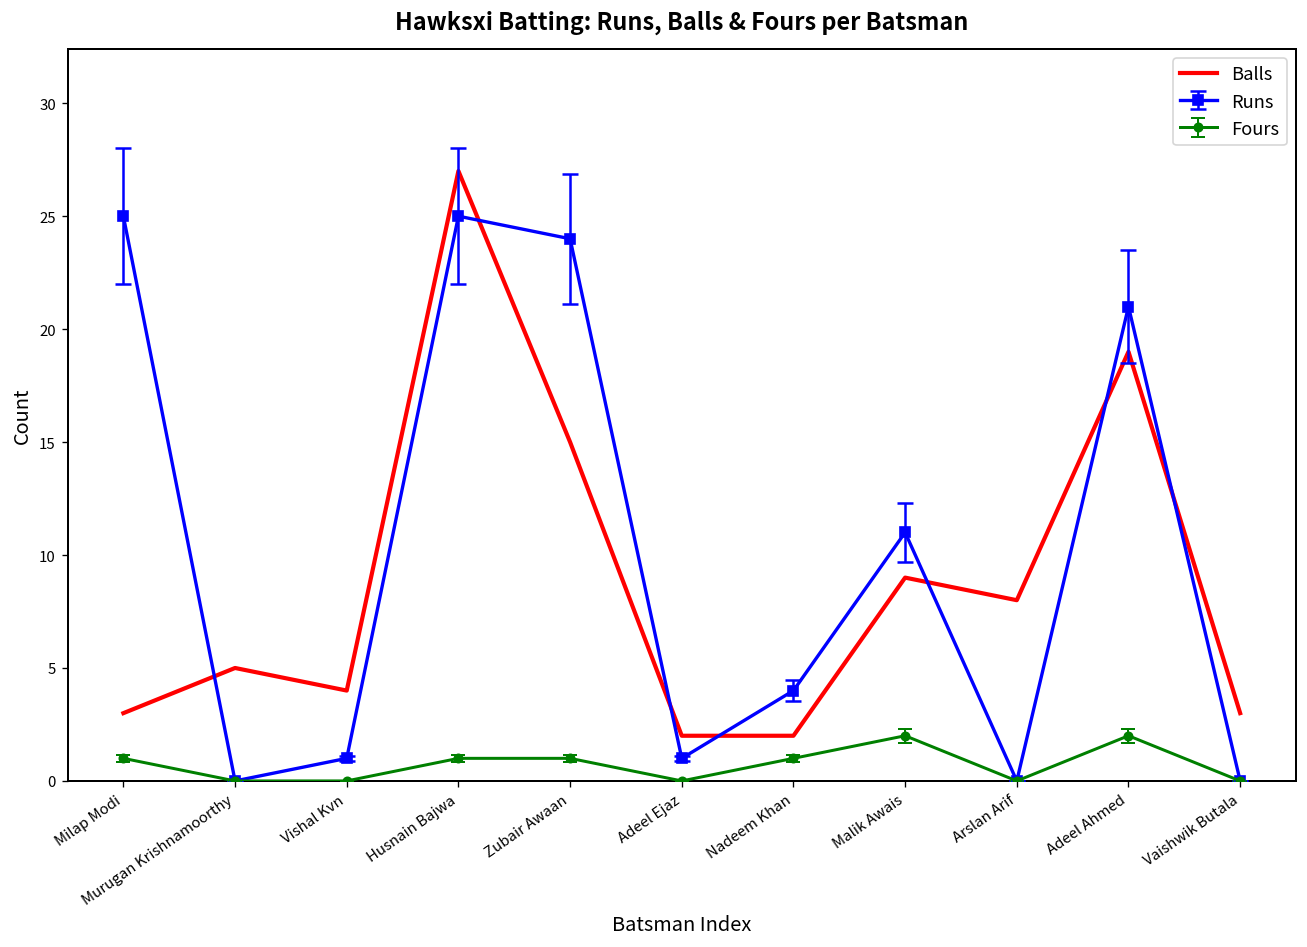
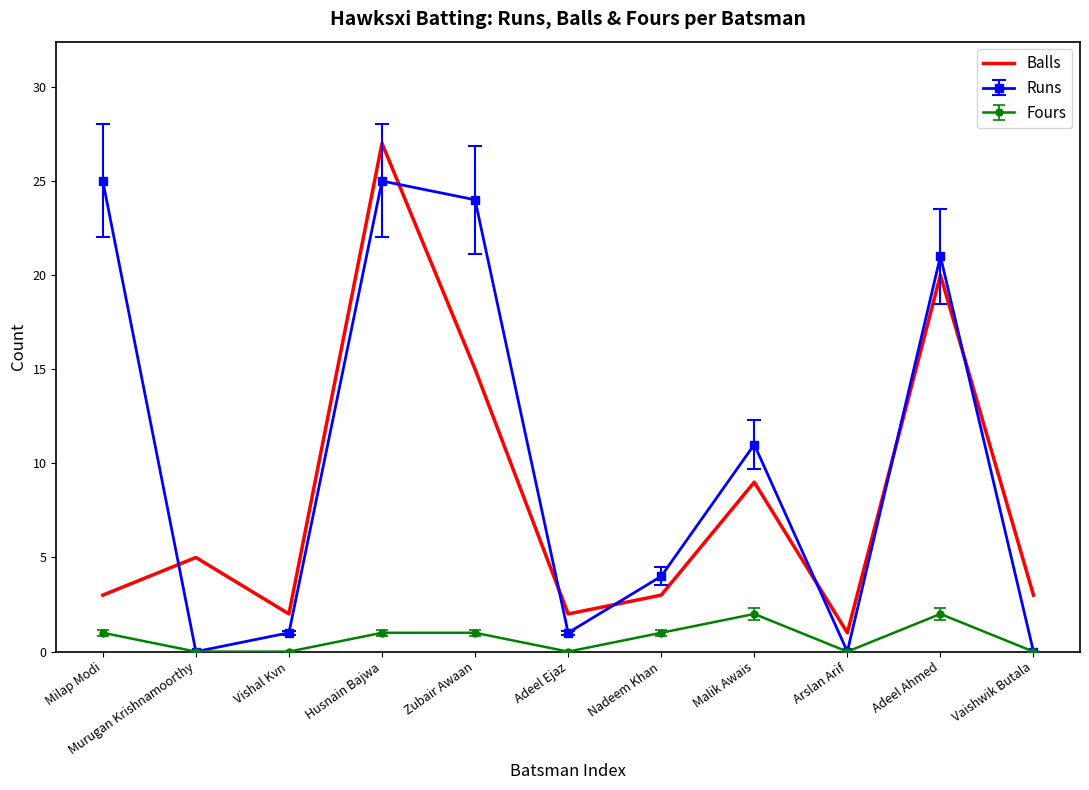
Balls, Vishal Kvn: 4 -> 2
Balls, Nadeem Khan: 2 -> 3
Balls, Arslan Arif: 8 -> 1
Balls, Adeel Ahmed: 19 -> 20
